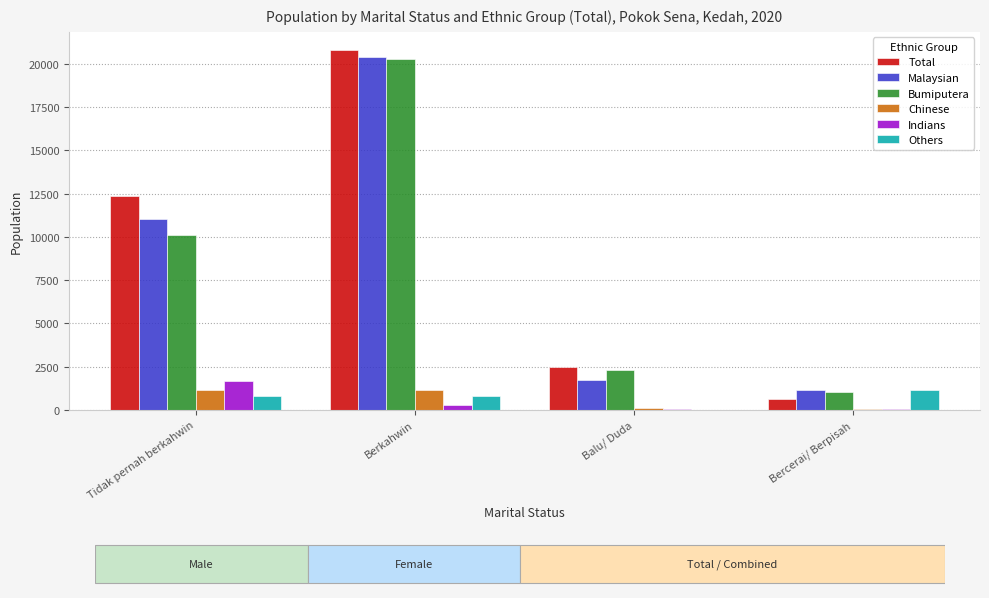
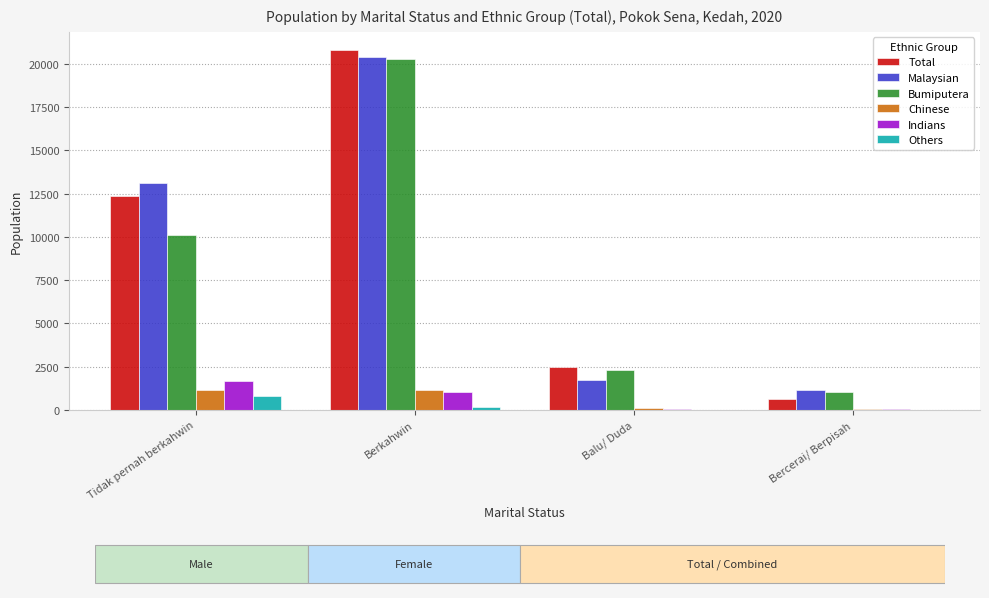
Malaysian, Tidak pernah berkahwin: 11000 -> 13100
Indians, Berkahwin: 300 -> 1100
Others, Berkahwin: 800 -> 200
Others, Bercerai/ Berpisah: 1200 -> 0
